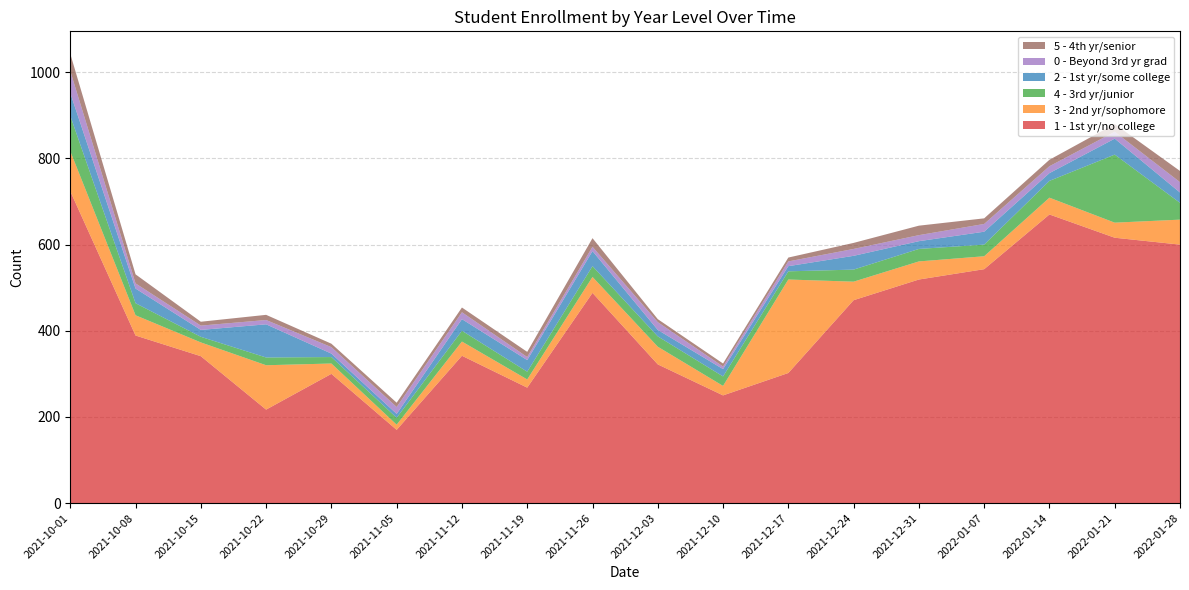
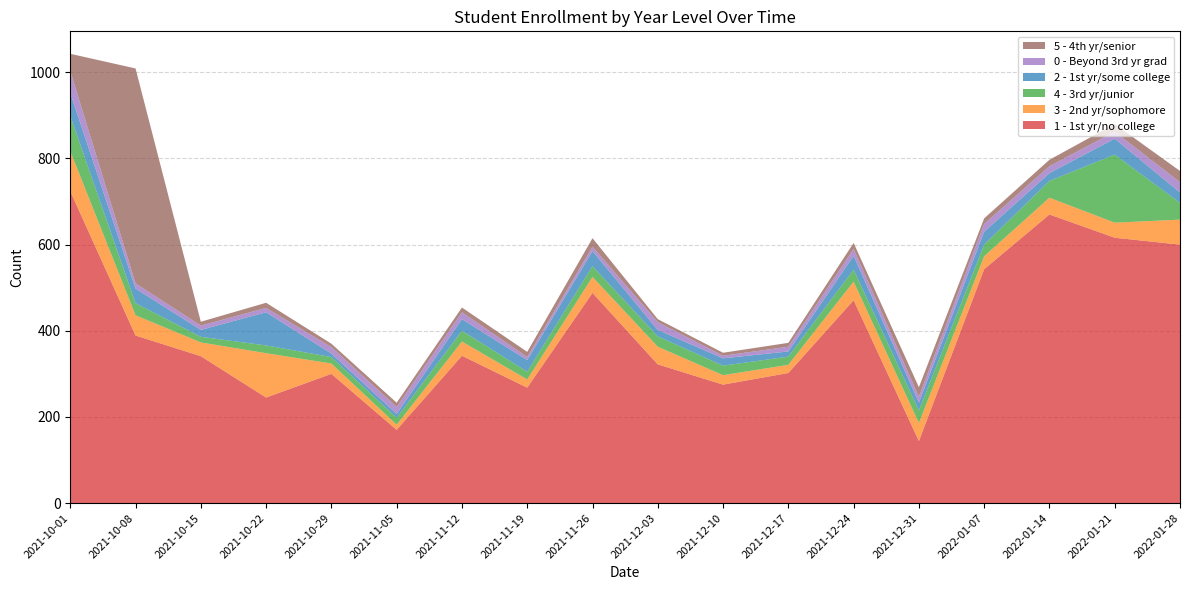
5 - 4th yr/senior, 2021-10-08: 20 -> 500
1 - 1st yr/no college, 2021-10-22: 220 -> 250
1 - 1st yr/no college, 2021-12-10: 250 -> 280
3 - 2nd yr/sophomore, 2021-12-17: 220 -> 20
1 - 1st yr/no college, 2021-12-31: 520 -> 140
